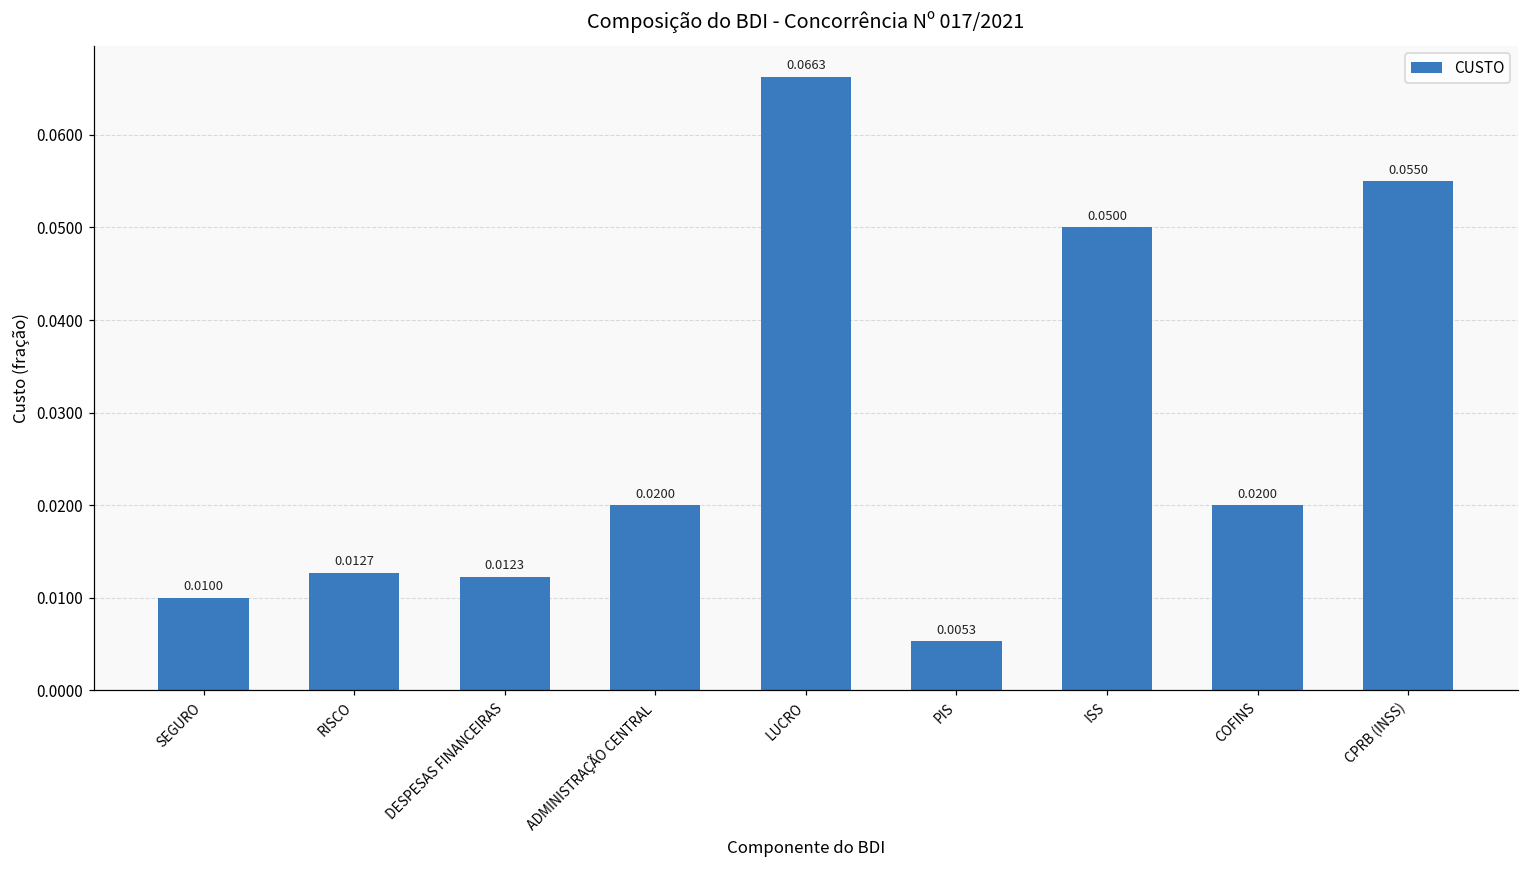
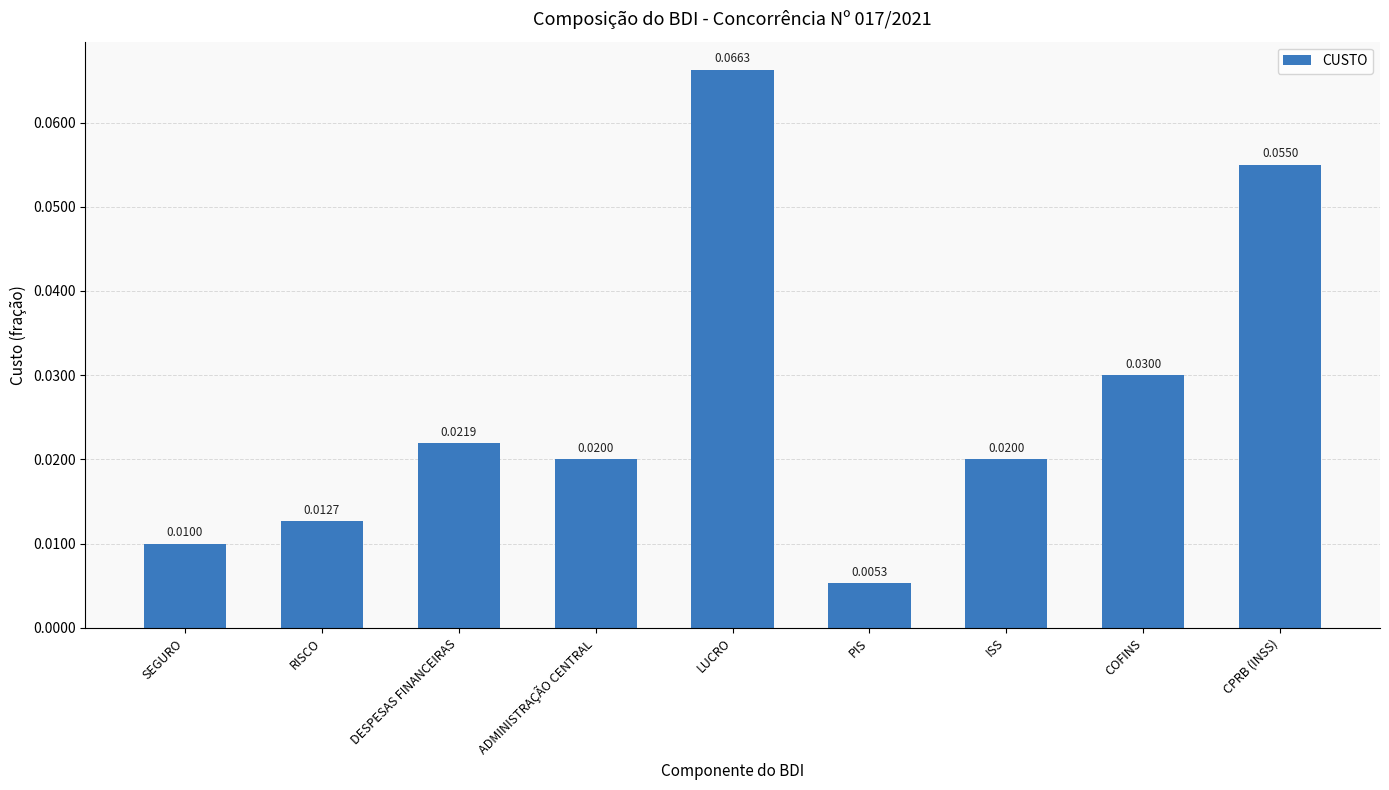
DESPESAS FINANCEIRAS: 0.0123 -> 0.0219
ISS: 0.0500 -> 0.0200
COFINS: 0.0200 -> 0.0300
